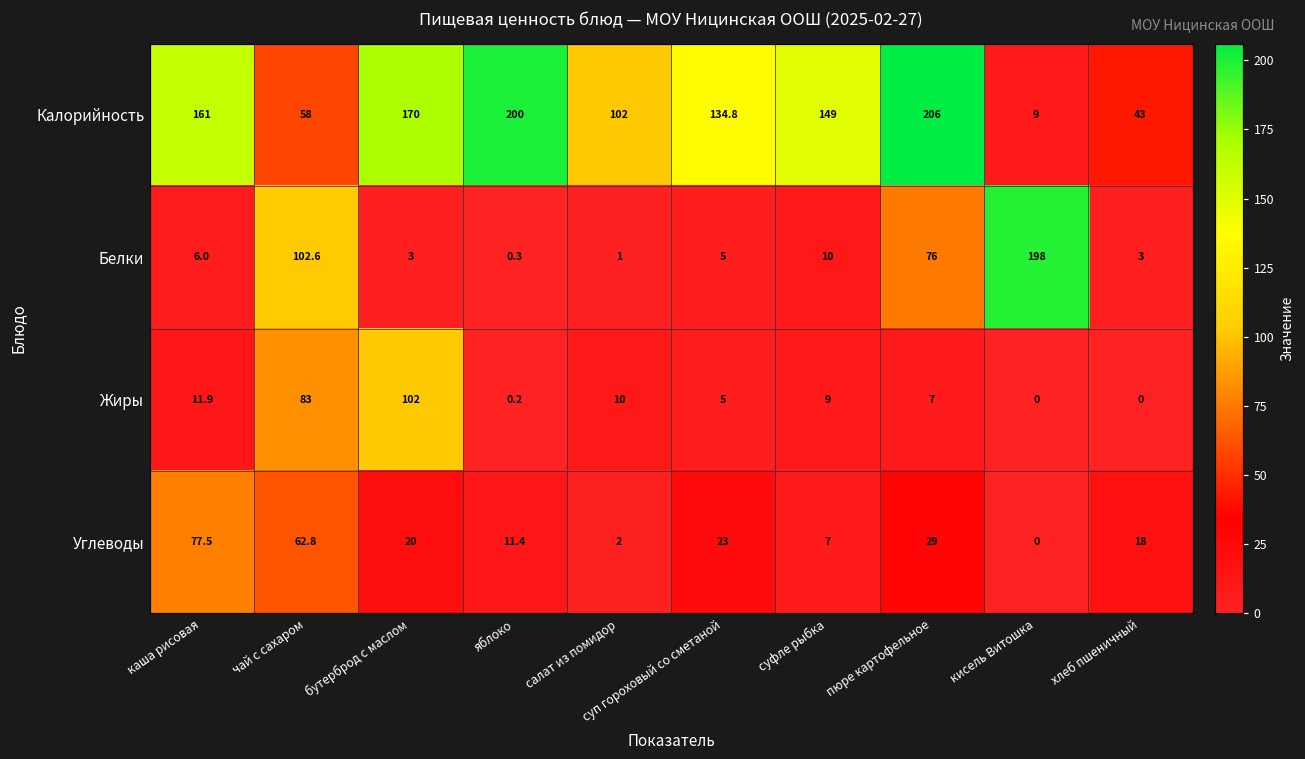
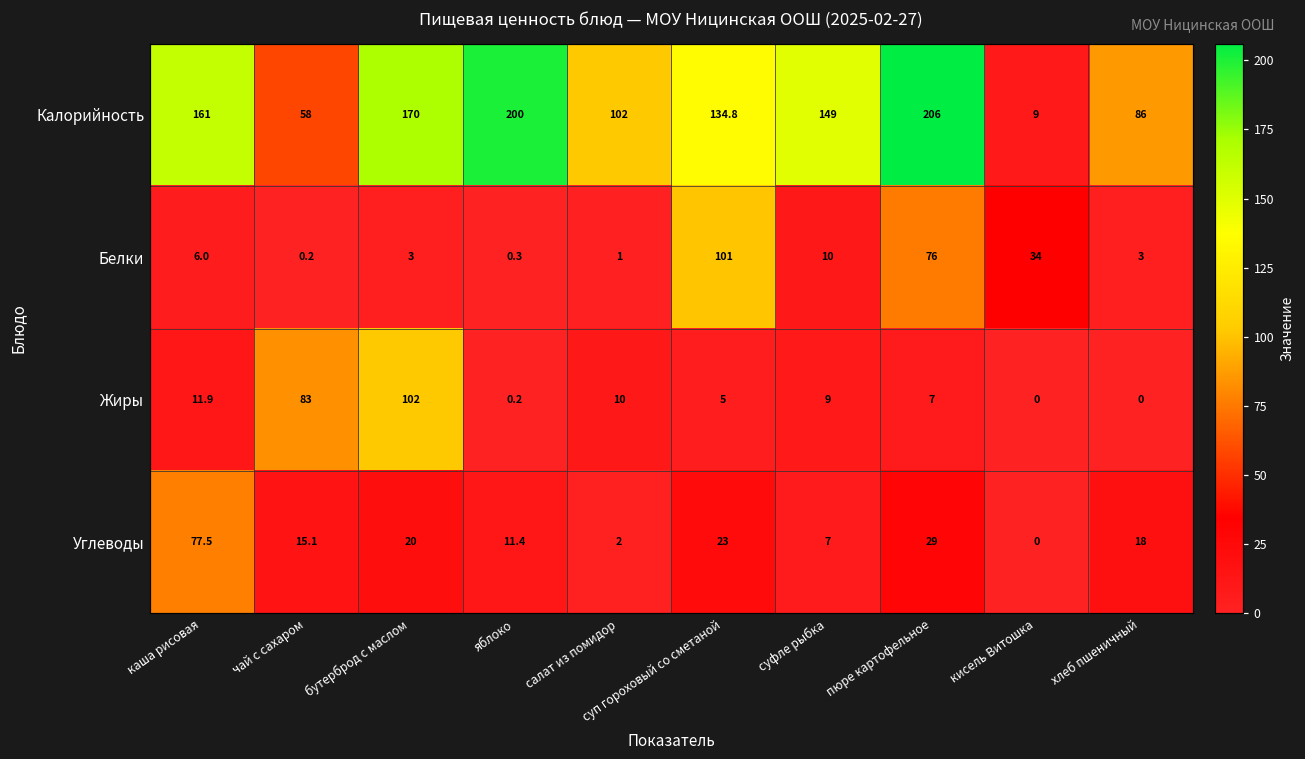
Калорийность, хлеб пшеничный: 43 -> 86
Белки, чай с сахаром: 102.6 -> 0.2
Белки, суп гороховый со сметаной: 5 -> 101
Белки, кисель Витошка: 198 -> 34
Углеводы, чай с сахаром: 62.8 -> 15.1
